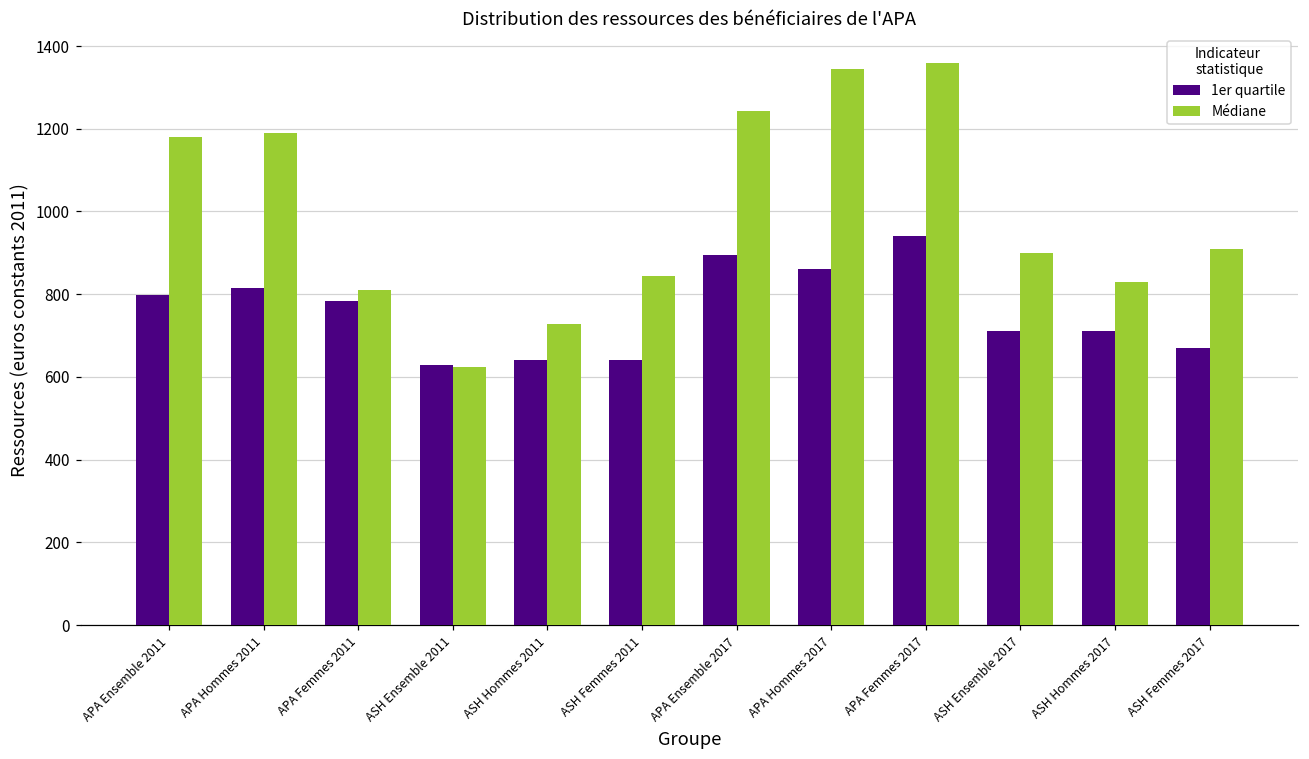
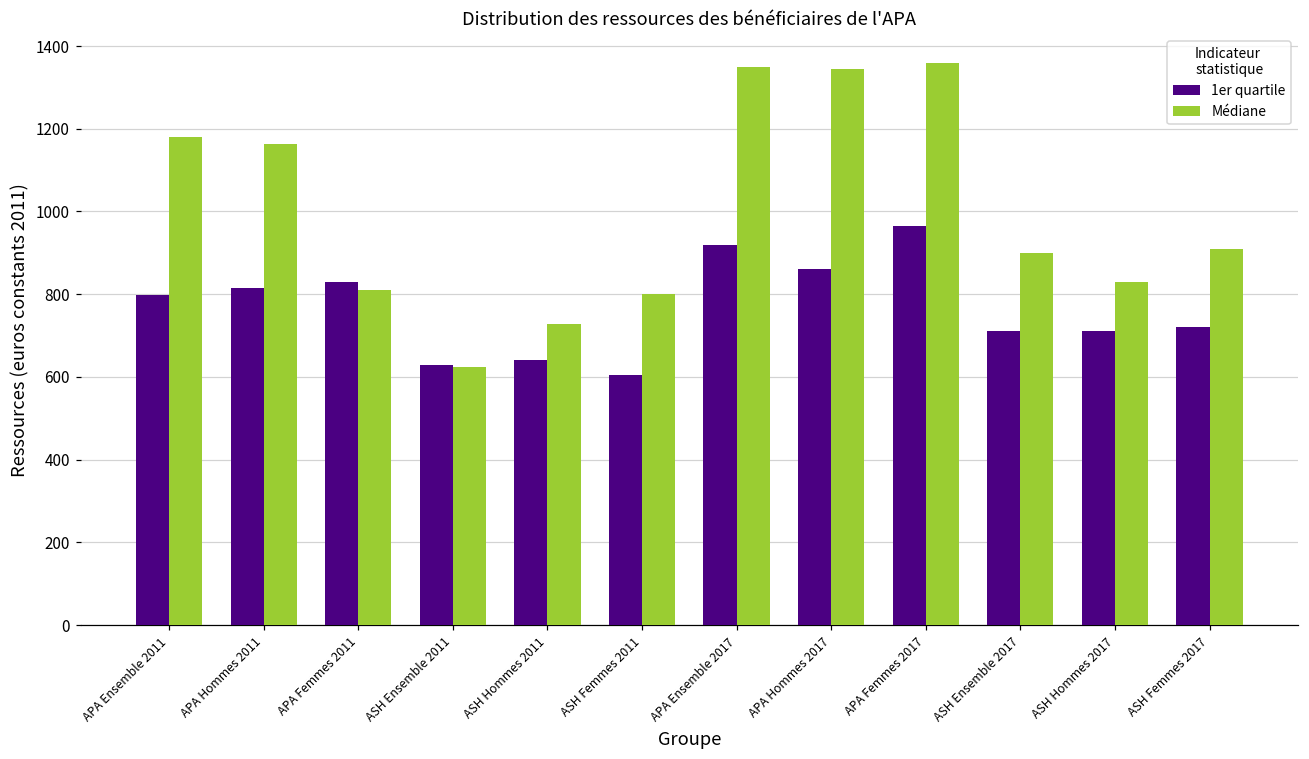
Médiane, APA Hommes 2011: 1190 -> 1160
1er quartile, APA Femmes 2011: 780 -> 830
1er quartile, ASH Femmes 2011: 640 -> 610
Médiane, ASH Femmes 2011: 840 -> 800
1er quartile, APA Ensemble 2017: 900 -> 920
Médiane, APA Ensemble 2017: 1240 -> 1350
1er quartile, APA Femmes 2017: 940 -> 970
1er quartile, ASH Femmes 2017: 670 -> 720
